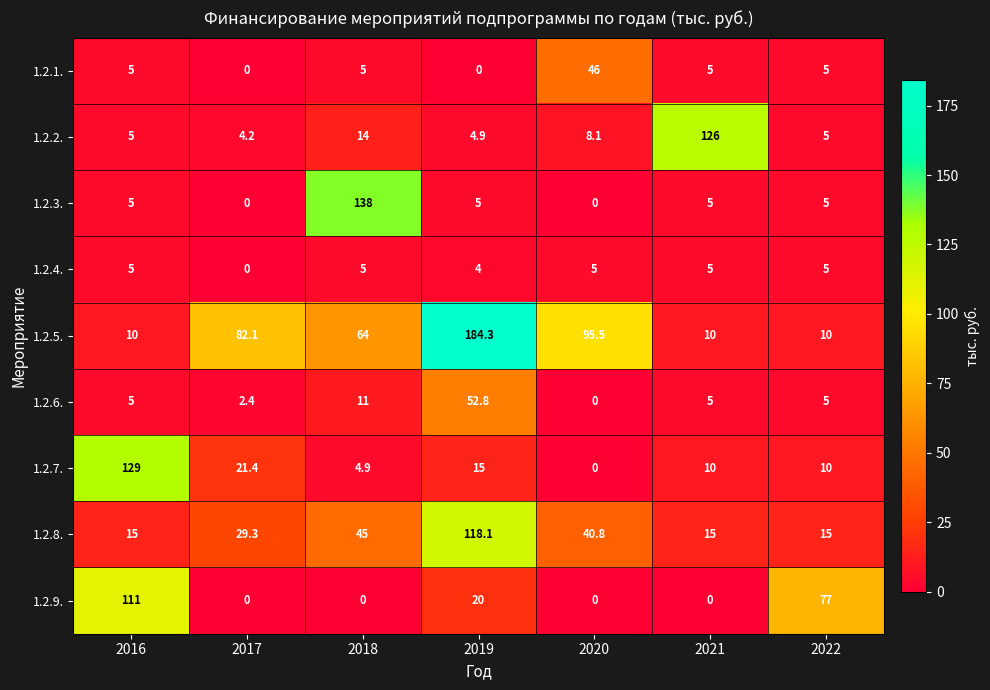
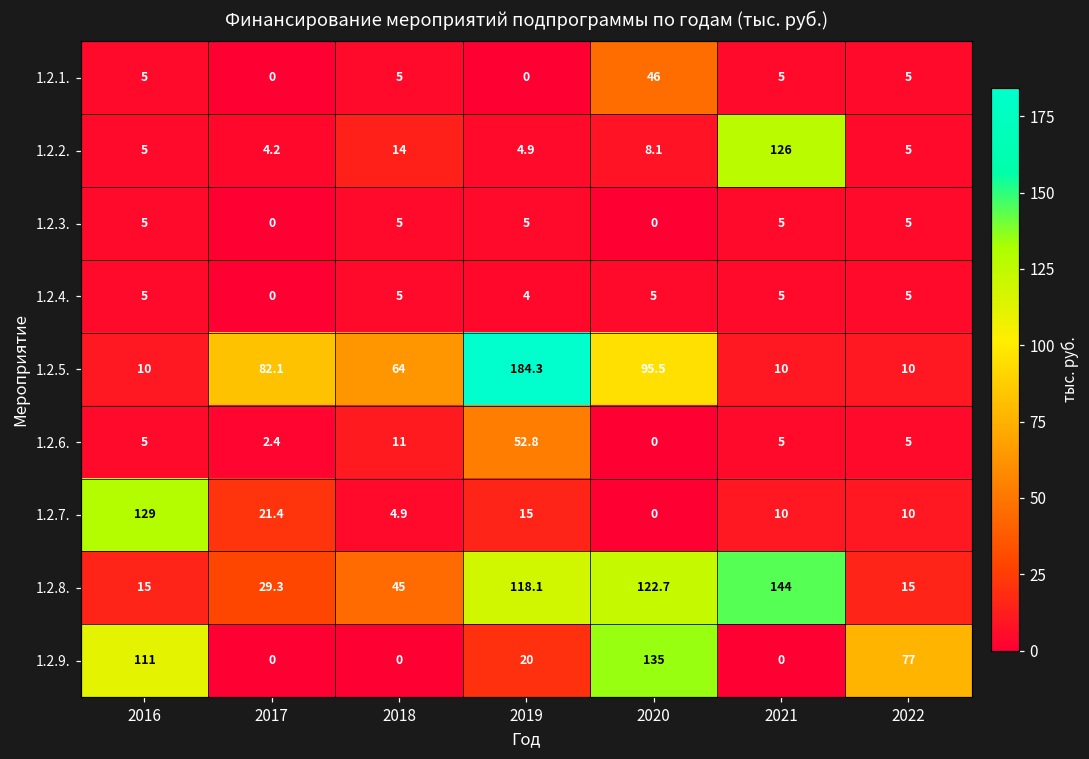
1.2.3., 2018: 138 -> 5
1.2.8., 2020: 40.8 -> 122.7
1.2.8., 2021: 15 -> 144
1.2.9., 2020: 0 -> 135
